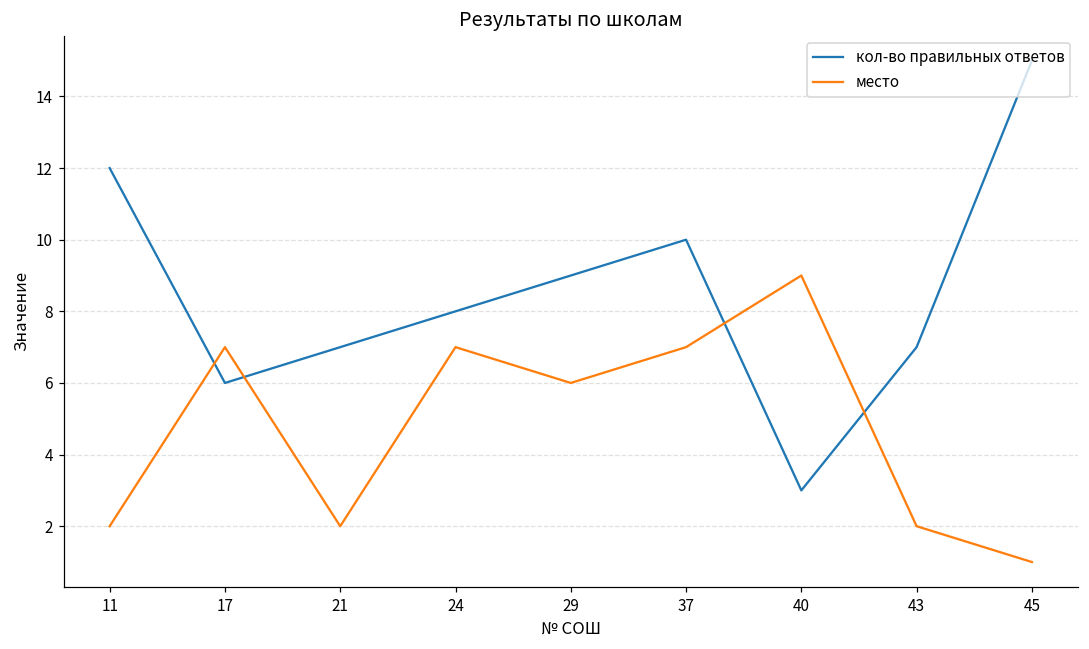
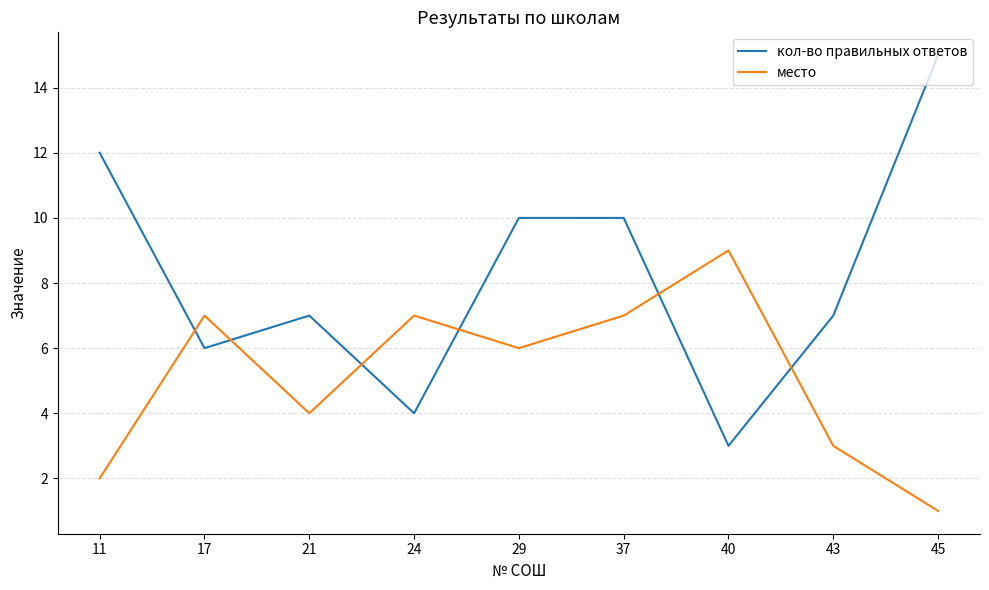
место, 21: 2 -> 4
кол-во правильных ответов, 24: 8 -> 4
кол-во правильных ответов, 29: 9 -> 10
место, 43: 2 -> 3
